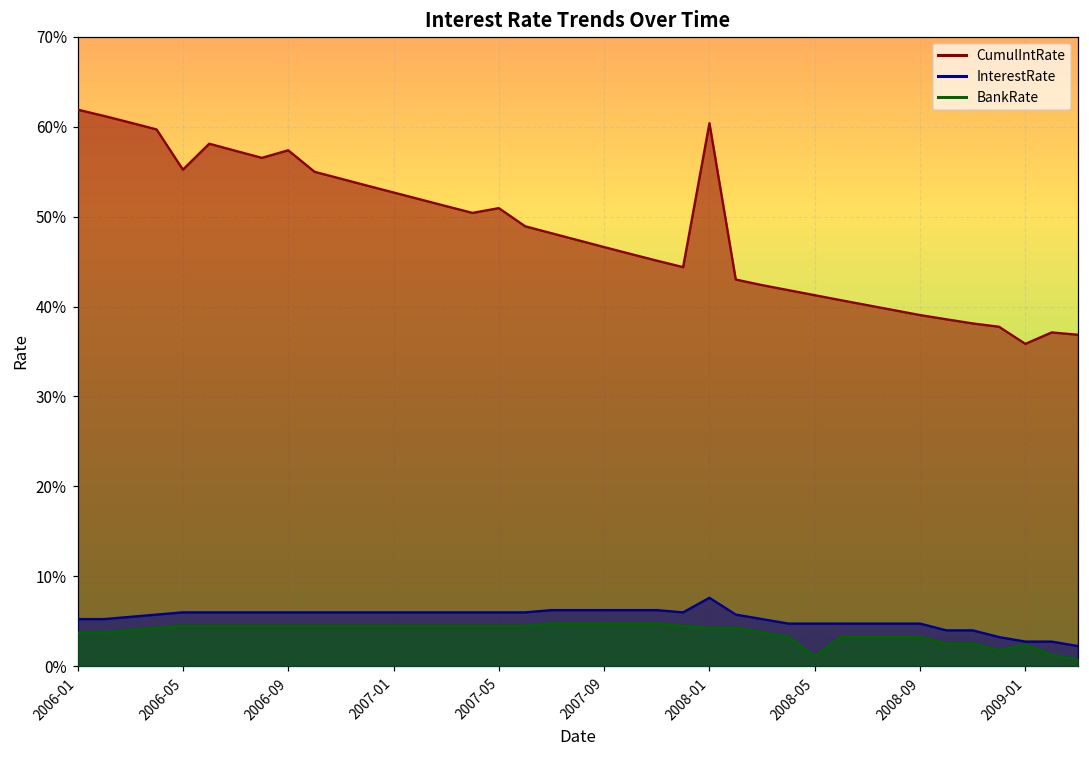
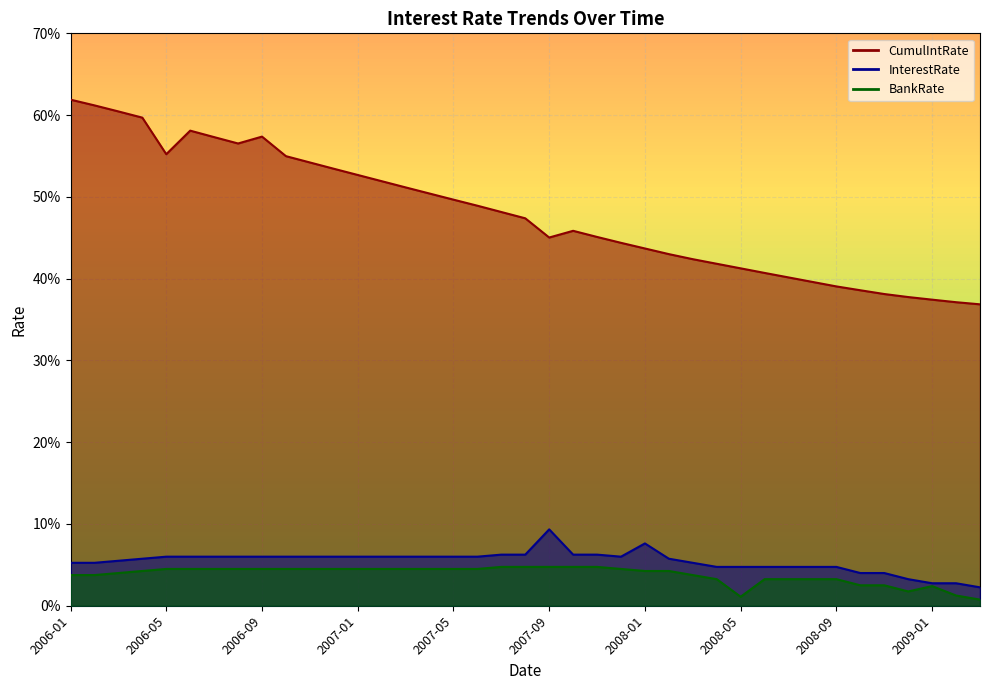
CumulIntRate, 2007-05: 51% -> 50%
CumulIntRate, 2007-09: 47% -> 45%
InterestRate, 2007-09: 6% -> 9%
CumulIntRate, 2008-01: 60% -> 44%
CumulIntRate, 2009-01: 36% -> 37%
